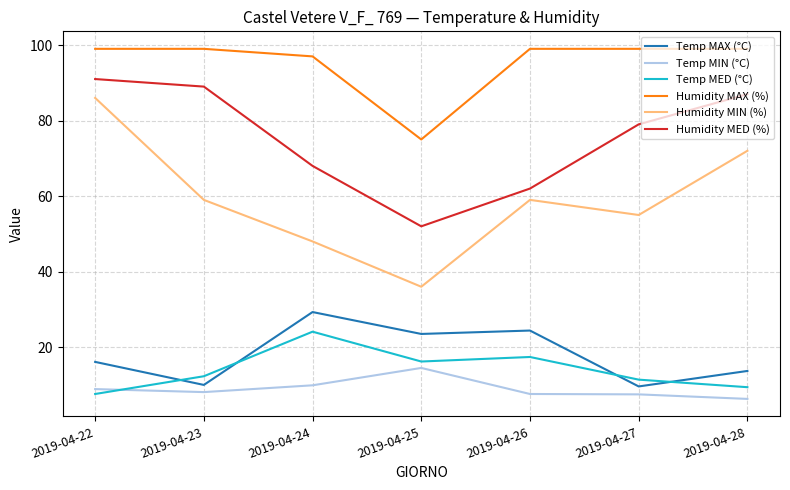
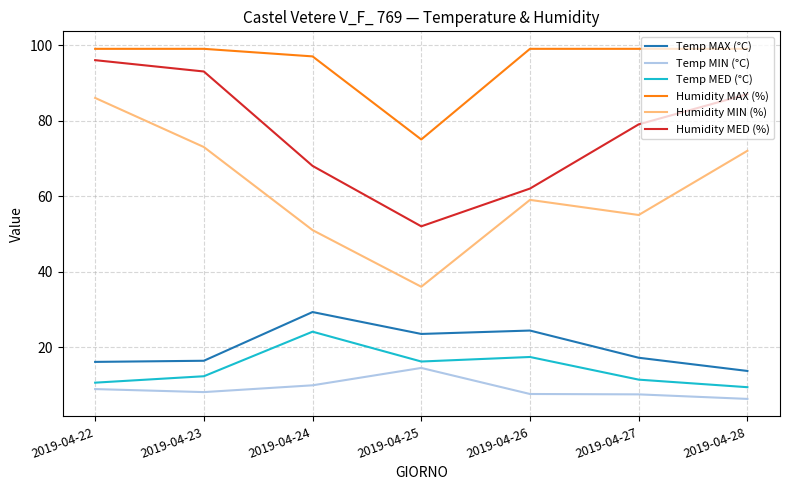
Temp MED (°C), 2019-04-22: 8 -> 11
Humidity MED (%), 2019-04-22: 91 -> 96
Temp MAX (°C), 2019-04-23: 10 -> 16
Humidity MIN (%), 2019-04-23: 59 -> 73
Humidity MED (%), 2019-04-23: 89 -> 93
Humidity MIN (%), 2019-04-24: 48 -> 51
Temp MAX (°C), 2019-04-27: 10 -> 17
